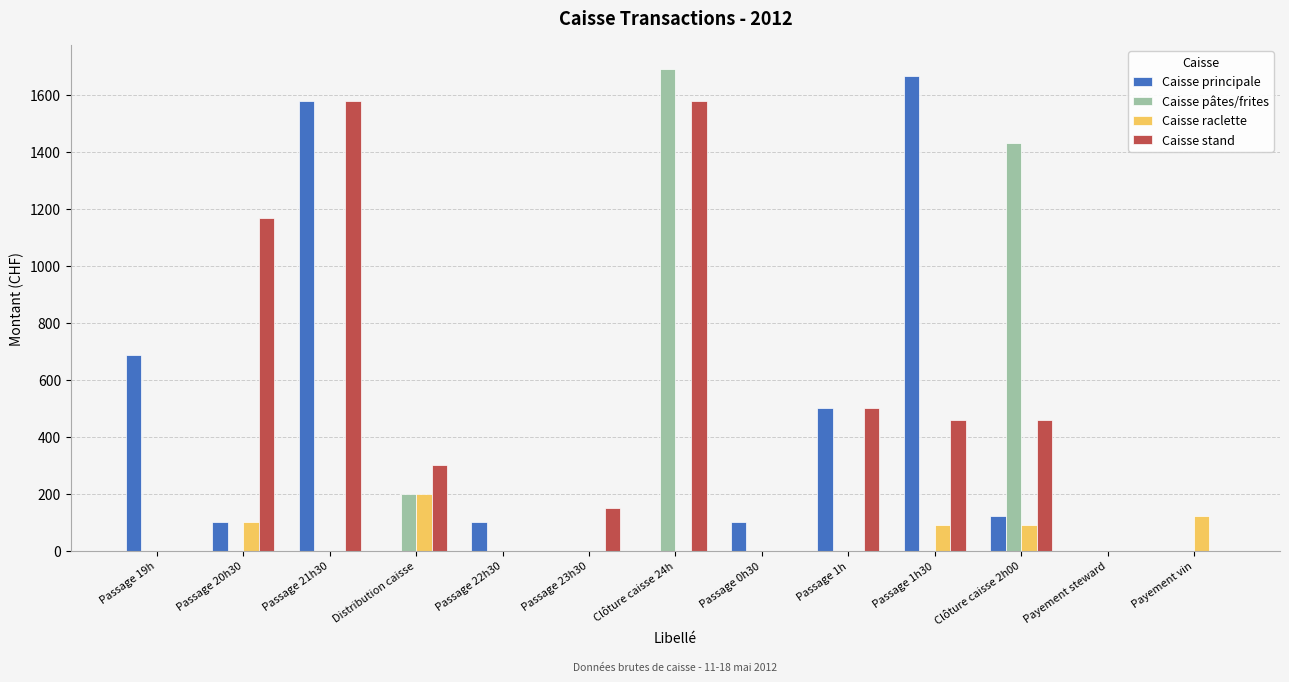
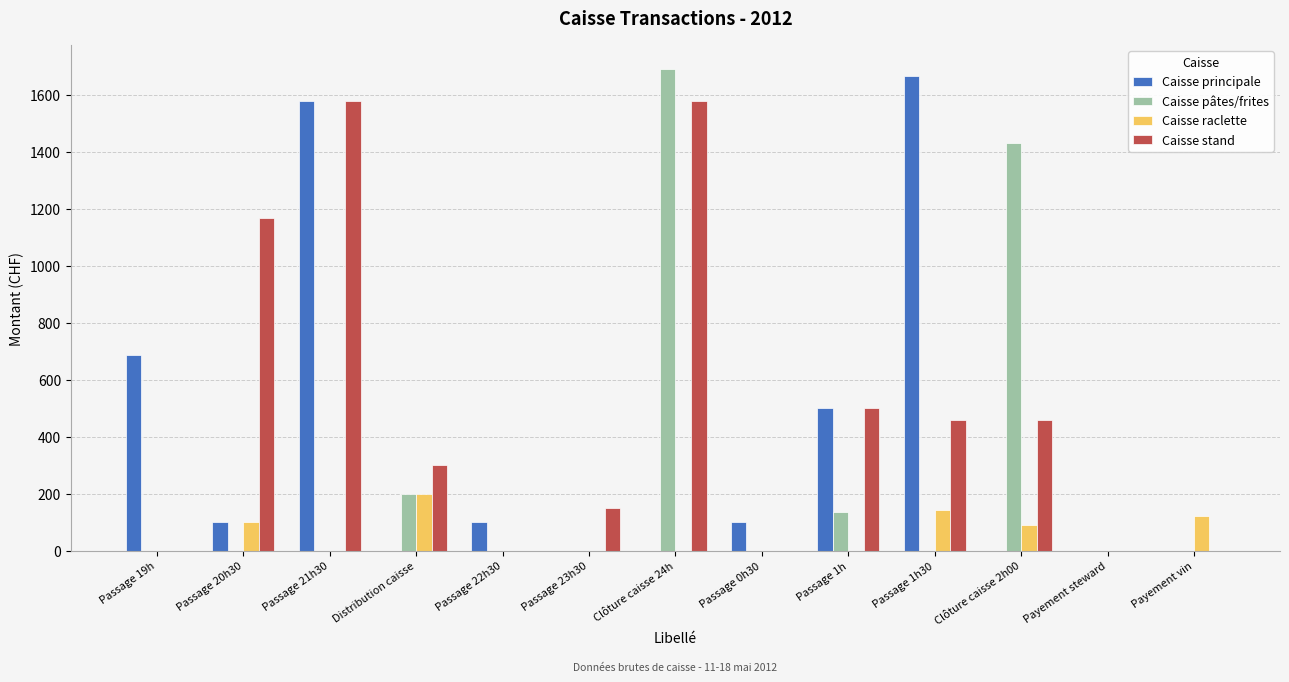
Caisse pâtes/frites, Passage 1h: 0 -> 140
Caisse raclette, Passage 1h30: 90 -> 140
Caisse principale, Clôture caisse 2h00: 120 -> 0
